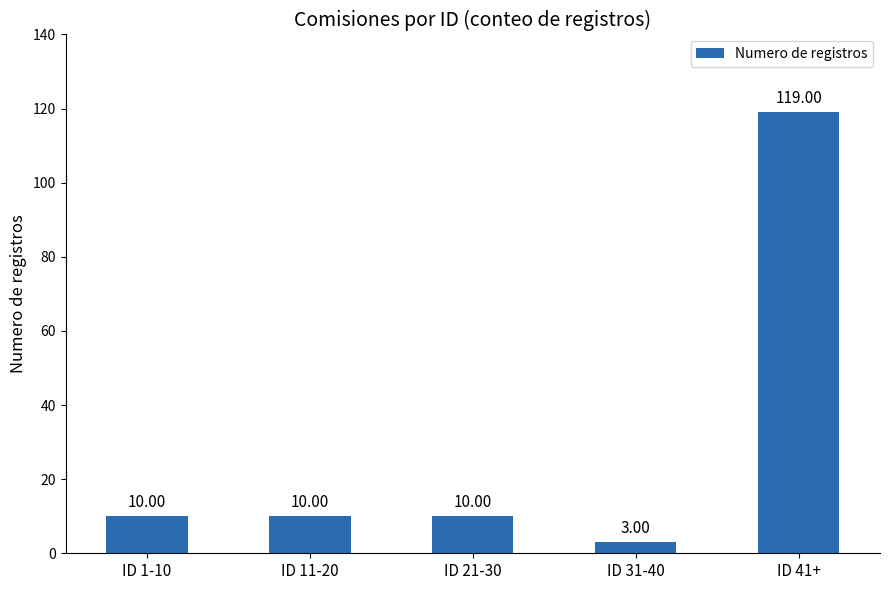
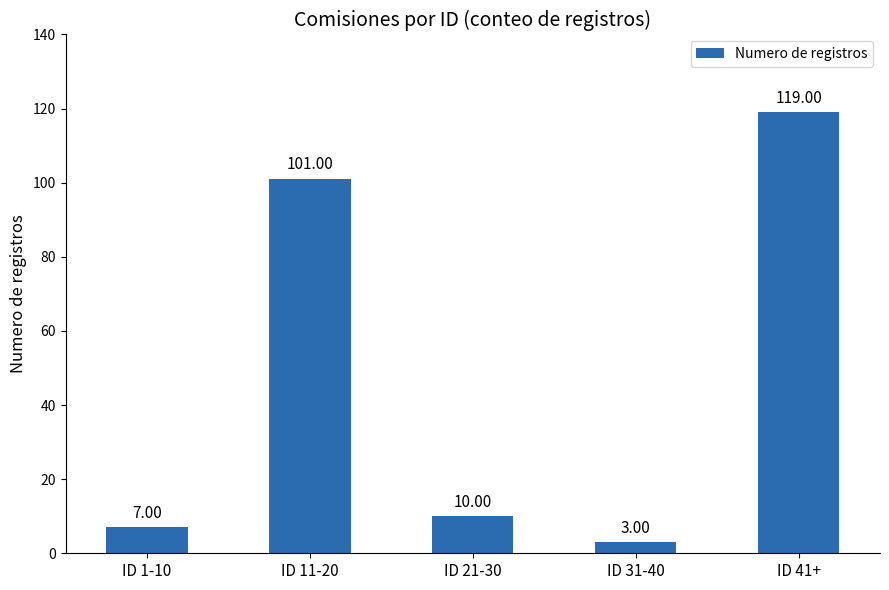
ID 1-10: 10.00 -> 7.00
ID 11-20: 10.00 -> 101.00
